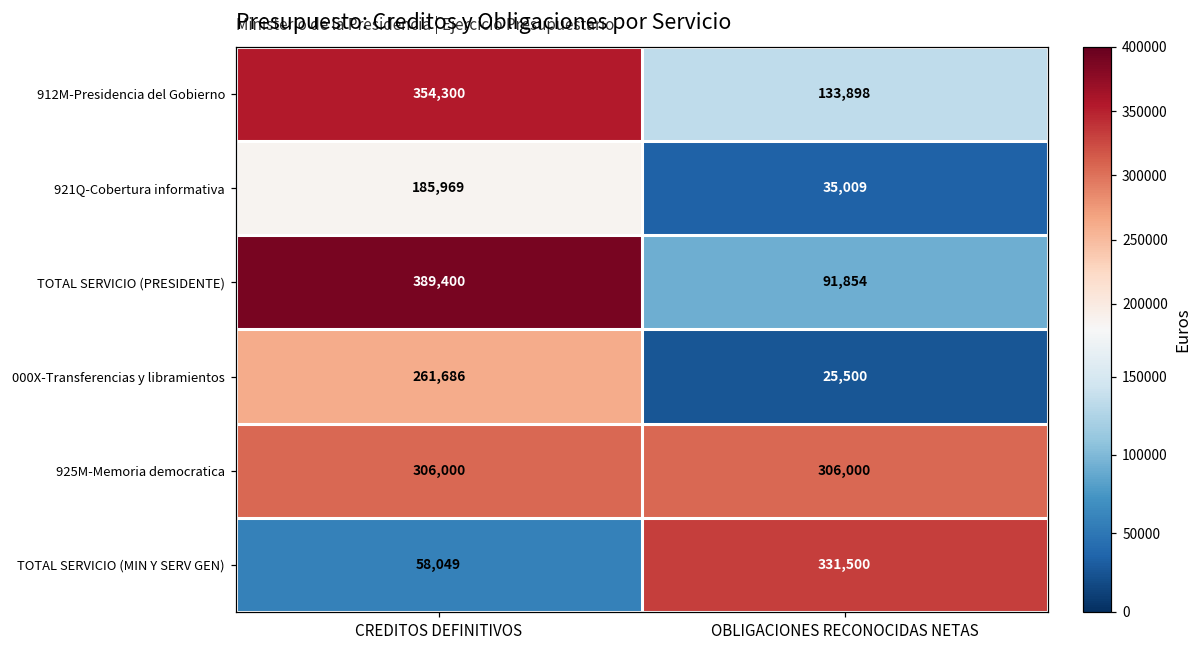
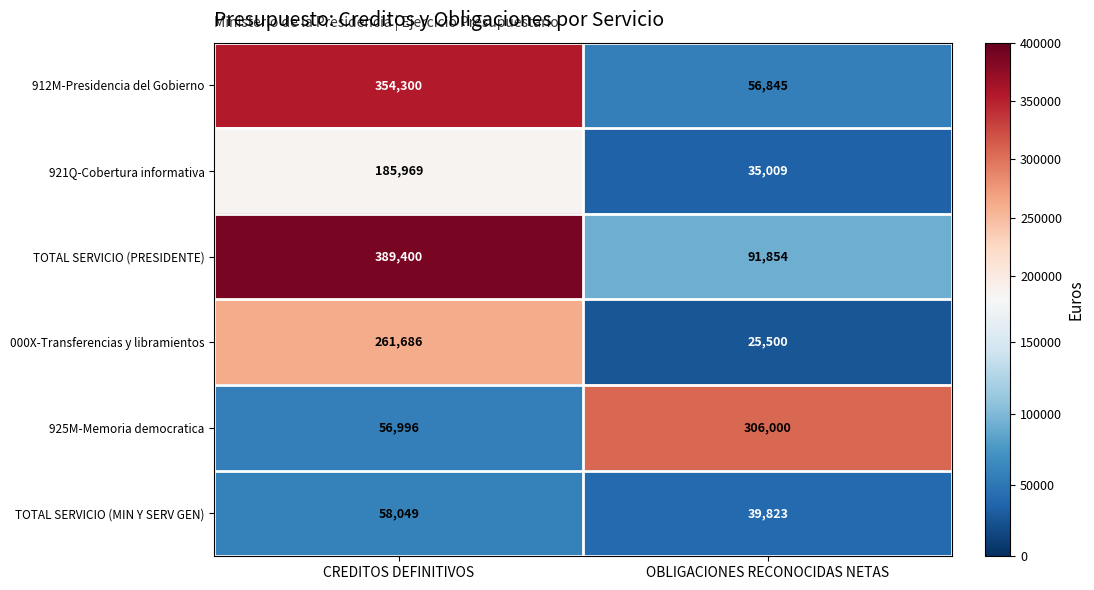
912M-Presidencia del Gobierno, OBLIGACIONES RECONOCIDAS NETAS: 133,898 -> 56,845
925M-Memoria democratica, CREDITOS DEFINITIVOS: 306,000 -> 56,996
TOTAL SERVICIO (MIN Y SERV GEN), OBLIGACIONES RECONOCIDAS NETAS: 331,500 -> 39,823
